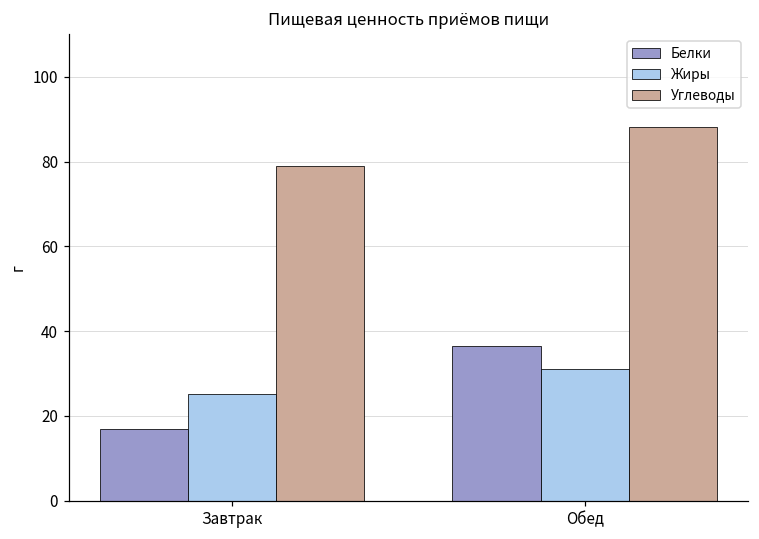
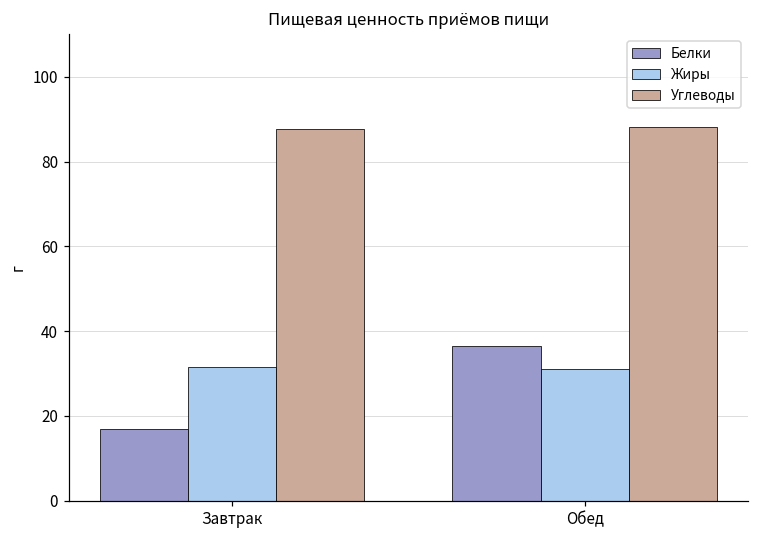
Жиры, Завтрак: 25 -> 32
Углеводы, Завтрак: 79 -> 88
